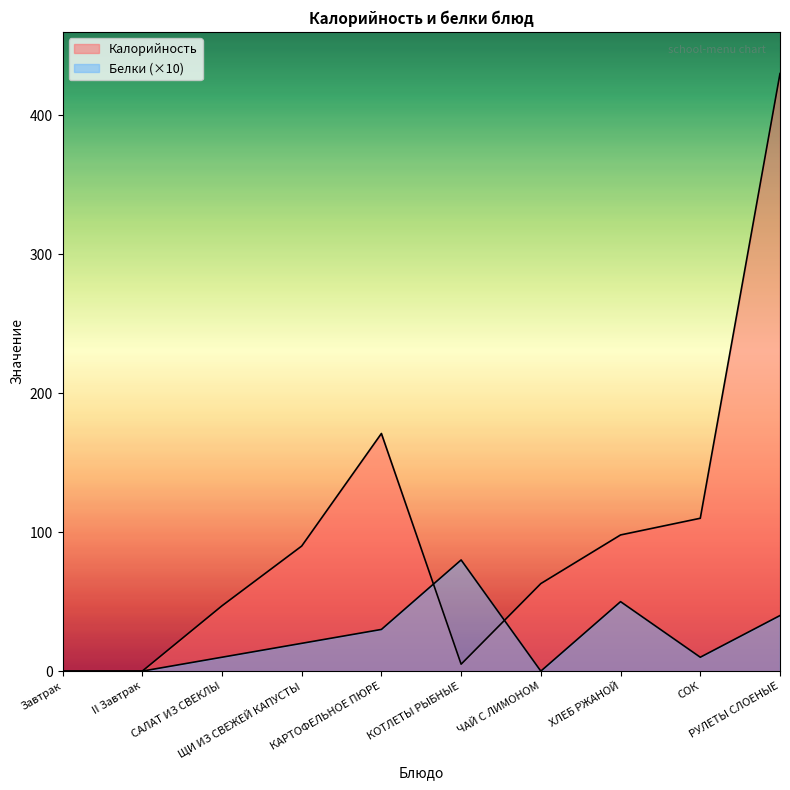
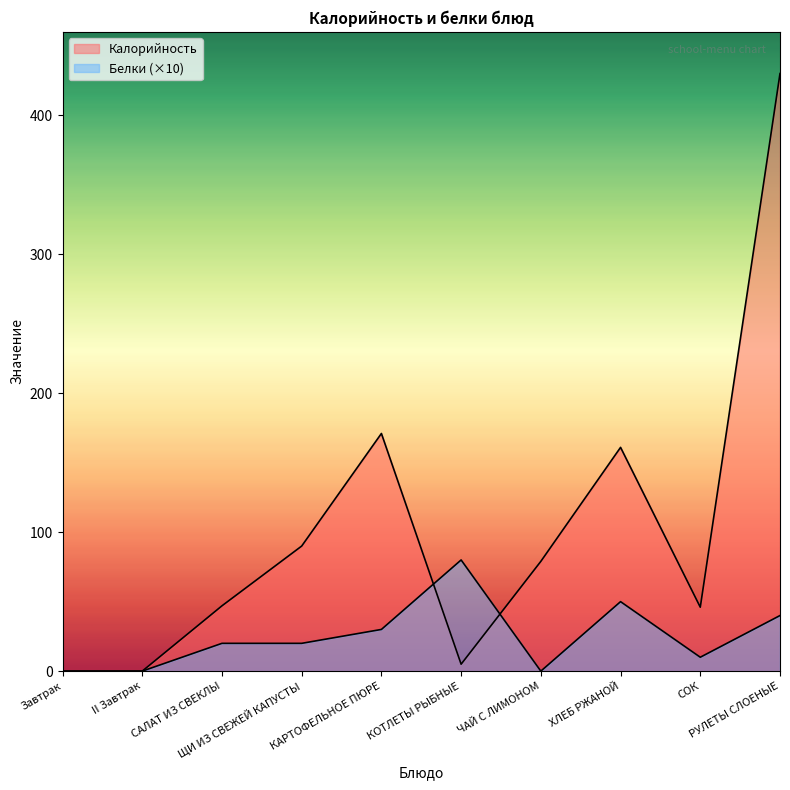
Белки (×10), САЛАТ ИЗ СВЕКЛЫ: 10 -> 20
Калорийность, ЧАЙ С ЛИМОНОМ: 63 -> 79
Калорийность, ХЛЕБ РЖАНОЙ: 98 -> 161
Калорийность, СОК: 110 -> 46
